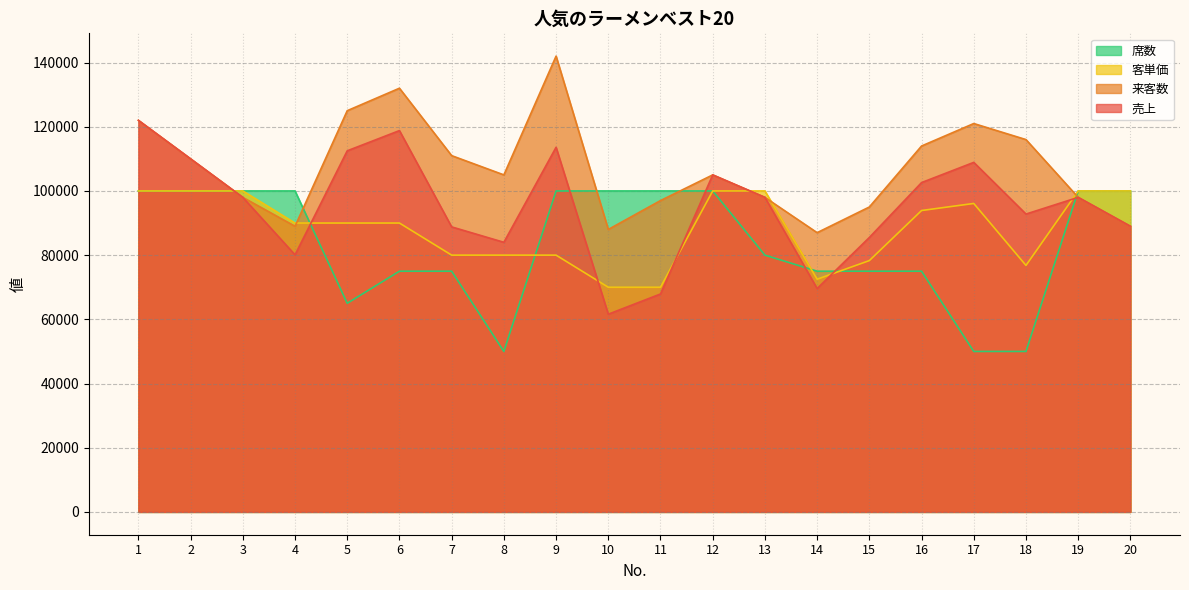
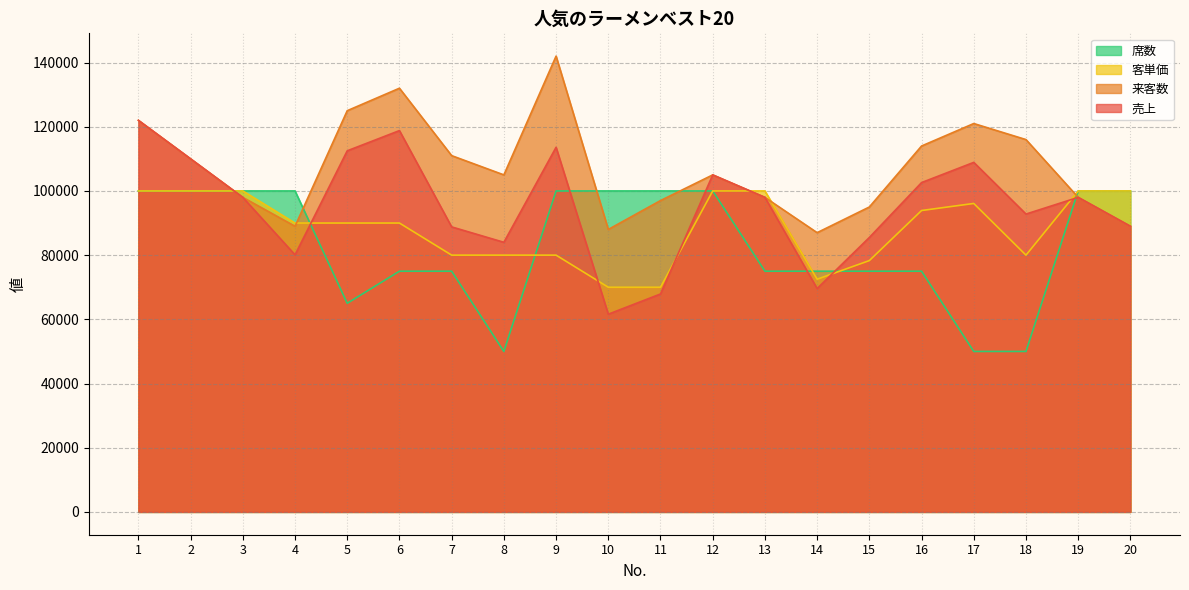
席数, 13: 80000 -> 75000
客単価, 18: 77000 -> 80000
